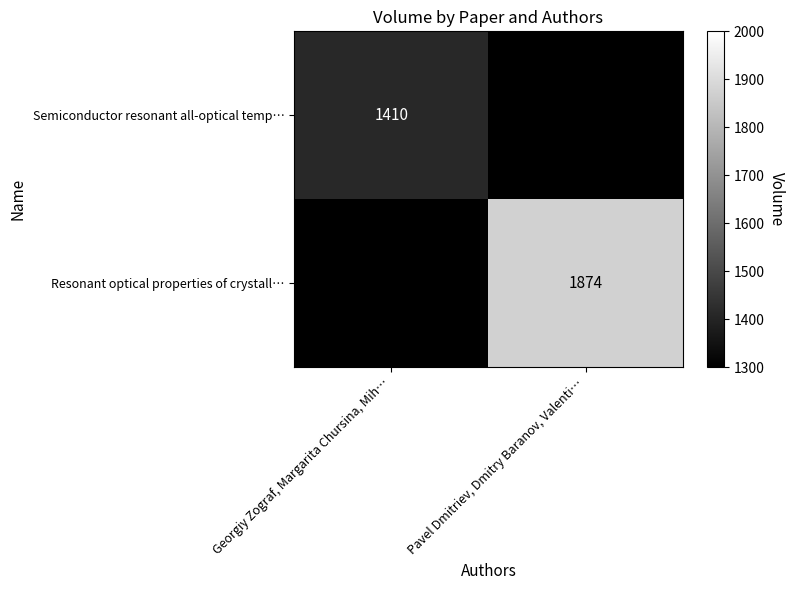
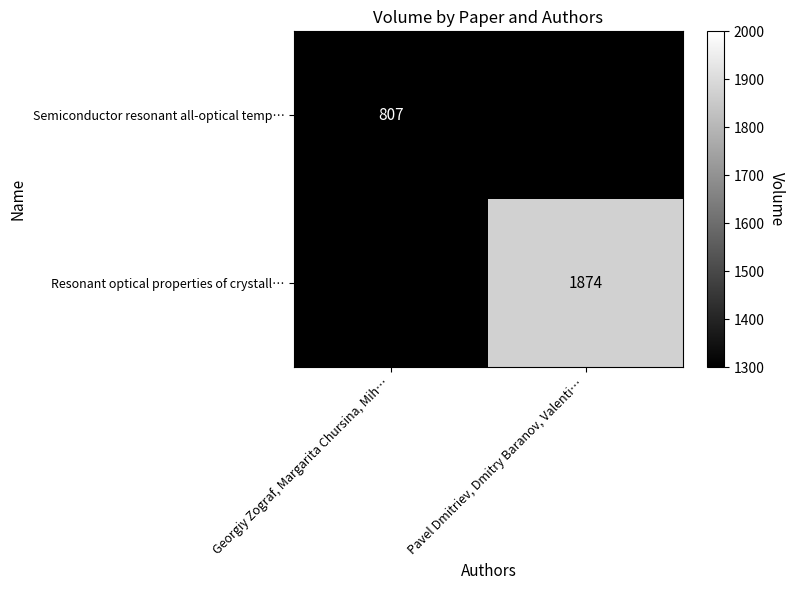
Semiconductor resonant all-optical temp…, Georgiy Zograf, Margarita Chursina, Mih…: 1410 -> 807
